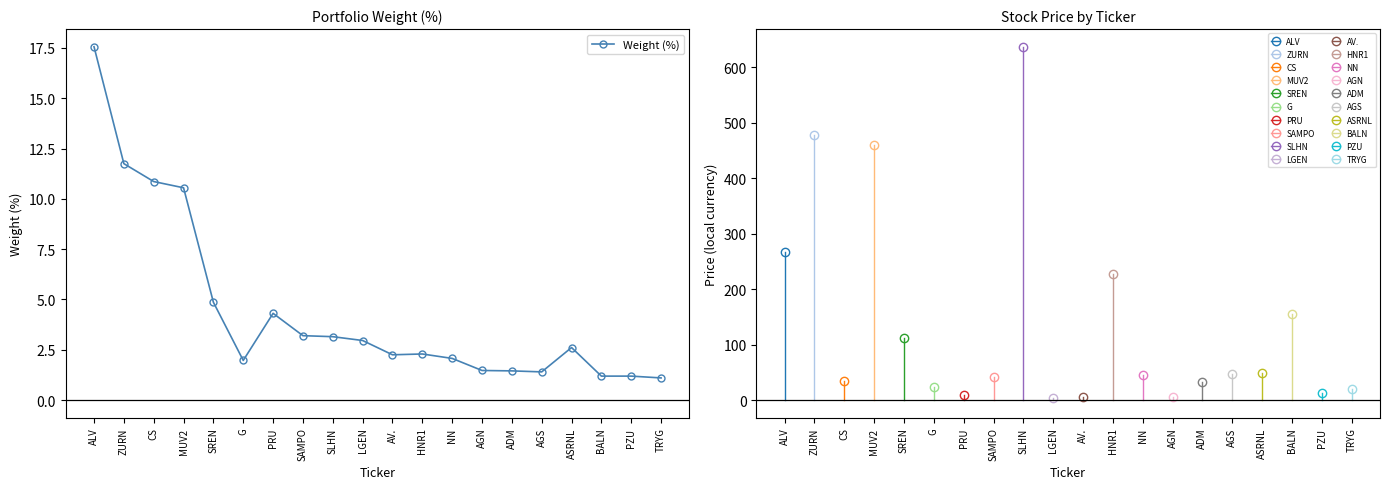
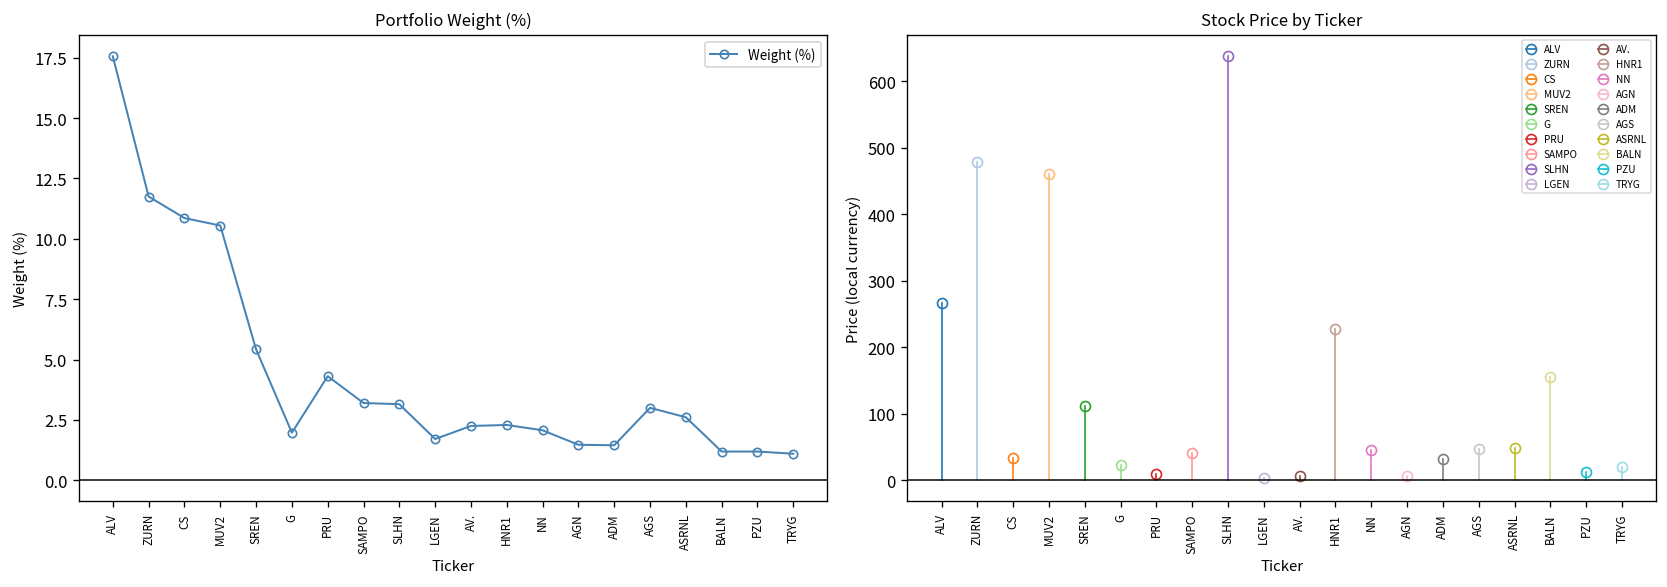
Portfolio Weight (%), SREN: 4.9 -> 5.4
Portfolio Weight (%), LGEN: 3.0 -> 1.7
Portfolio Weight (%), AGS: 1.4 -> 3.0
